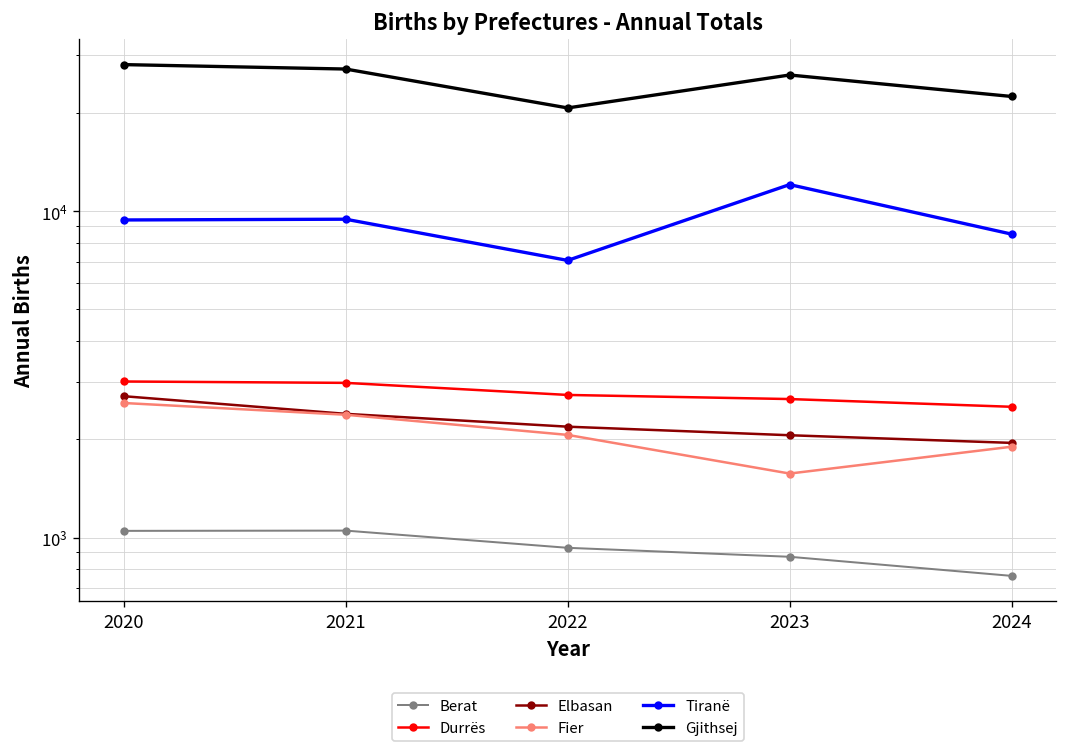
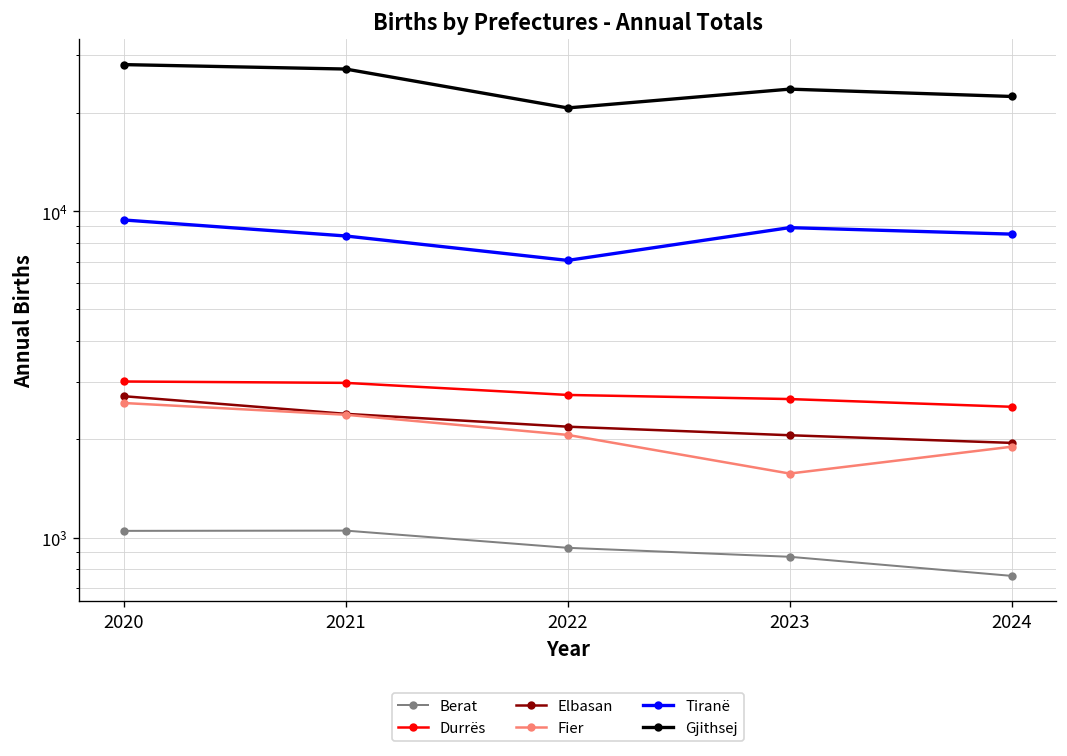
Tiranë, 2021: 9400 -> 8400
Tiranë, 2023: 12000 -> 8900
Gjithsej, 2023: 26000 -> 24000
